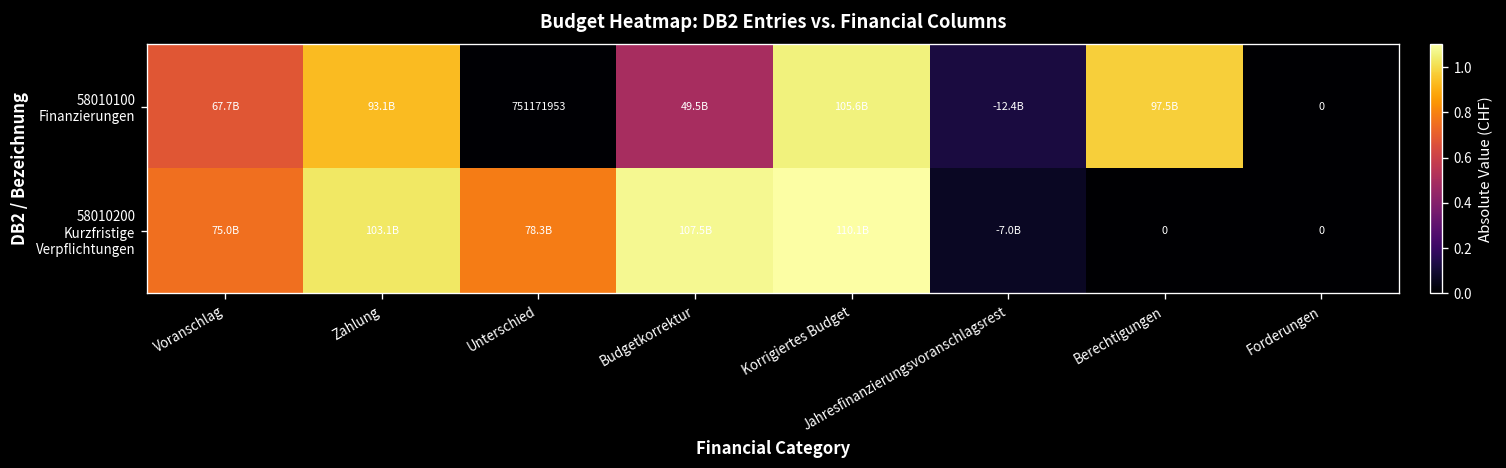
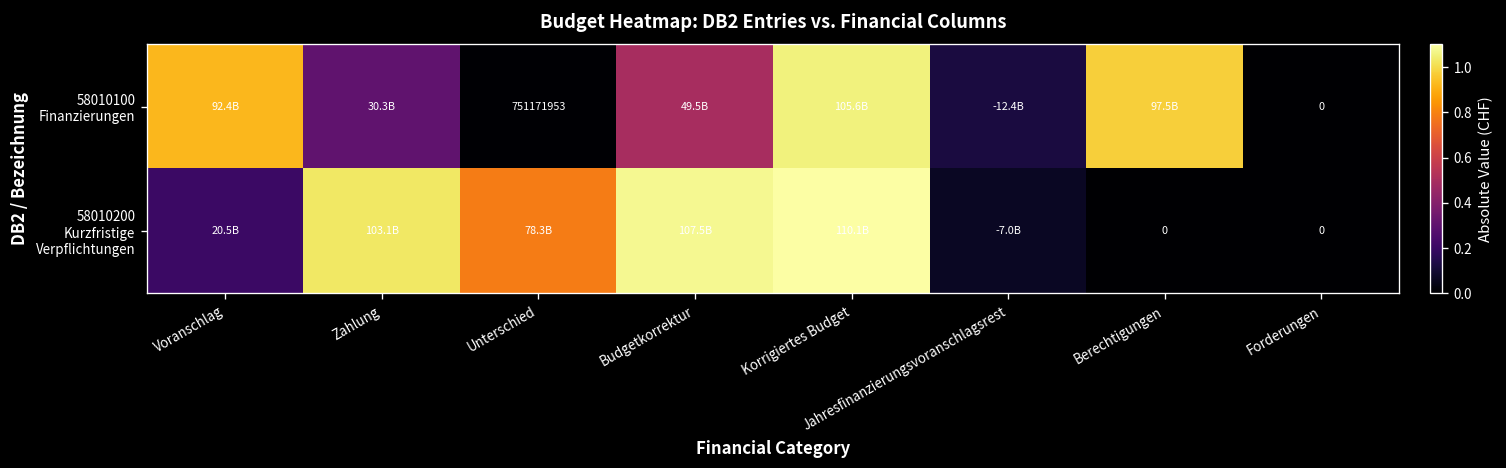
58010100 Finanzierungen, Voranschlag: 67.7B -> 92.4B
58010100 Finanzierungen, Zahlung: 93.1B -> 30.3B
58010200 Kurzfristige Verpflichtungen, Voranschlag: 75.0B -> 20.5B
